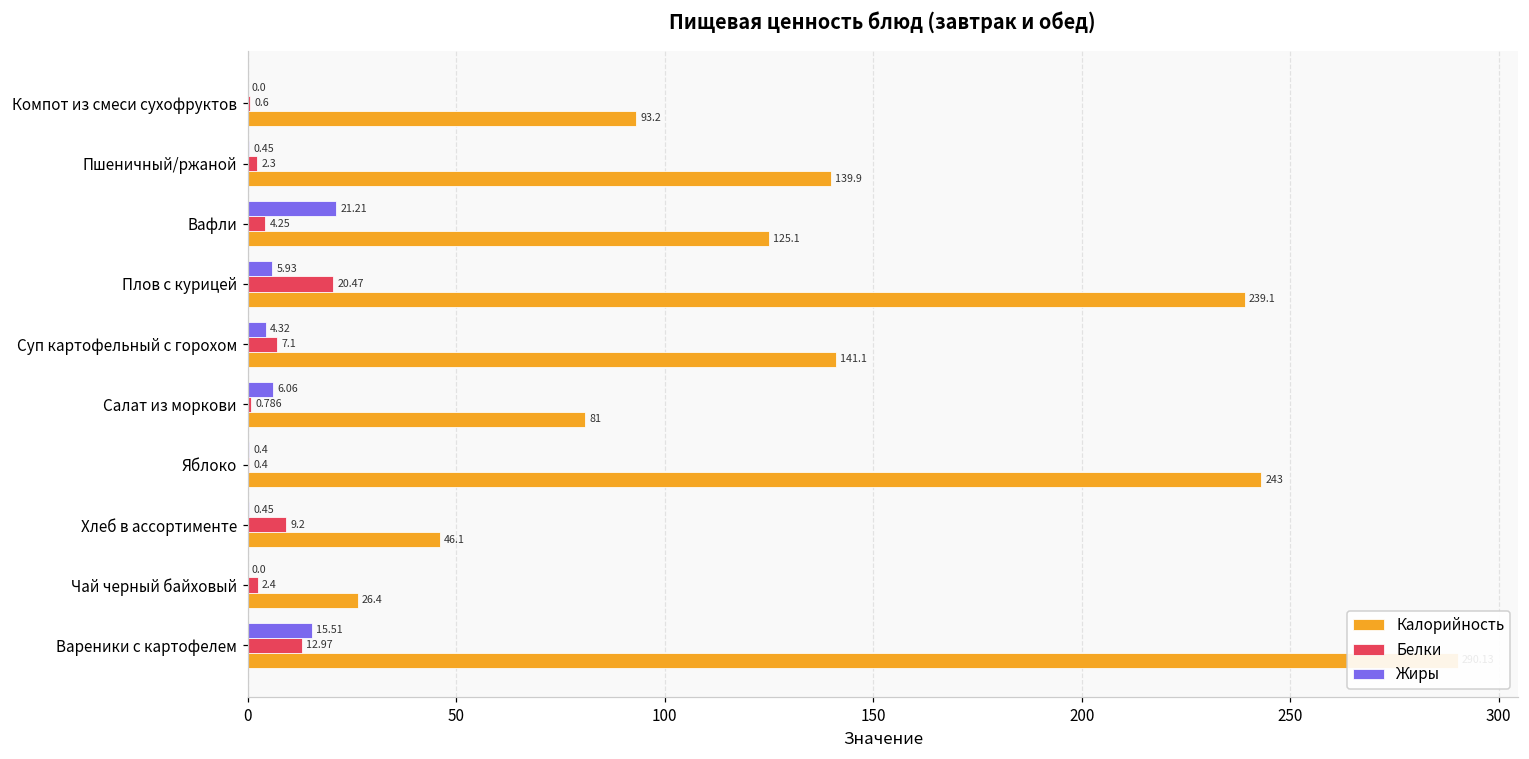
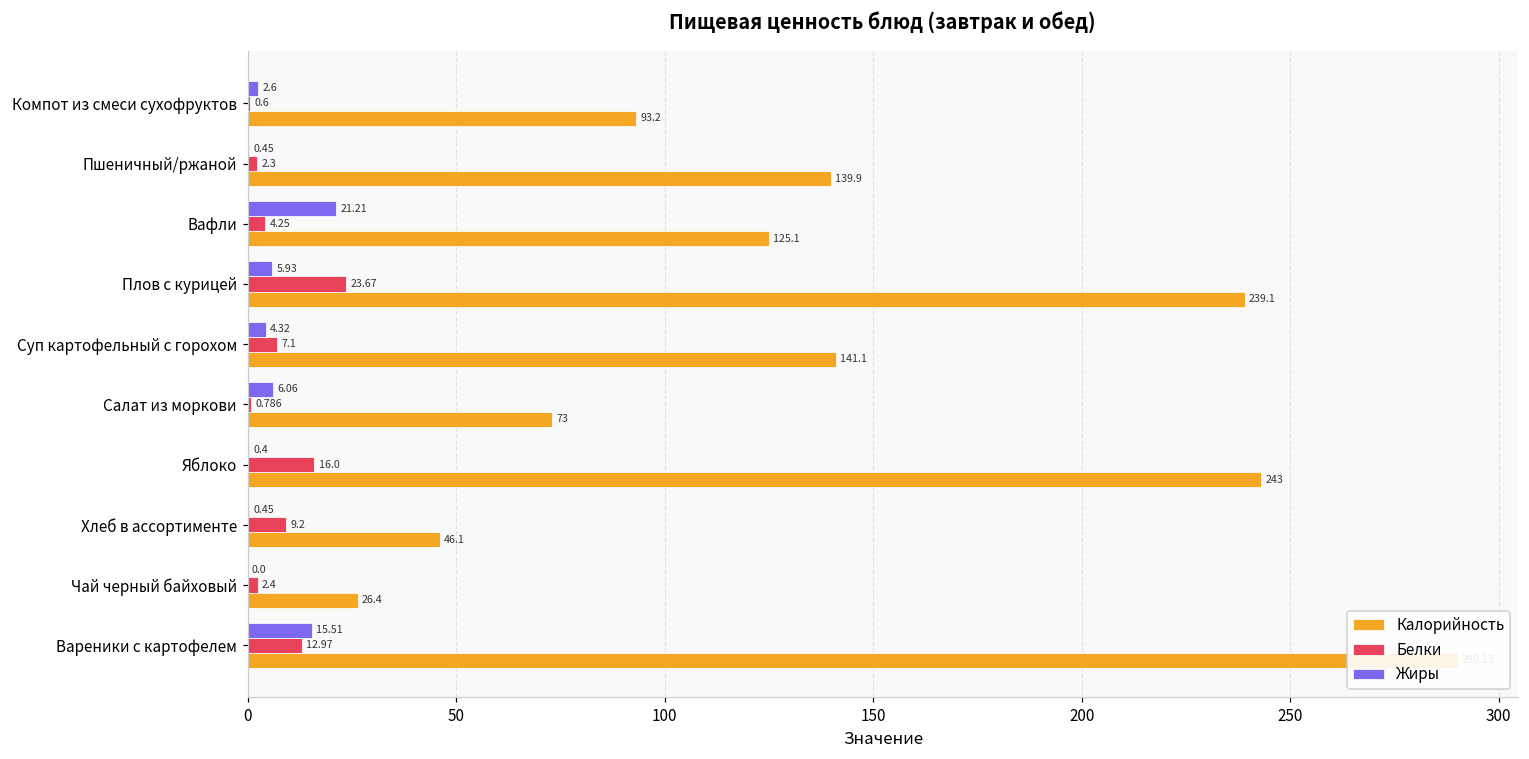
Жиры, Компот из смеси сухофруктов: 0.0 -> 2.6
Белки, Плов с курицей: 20.47 -> 23.67
Калорийность, Салат из моркови: 81 -> 73
Белки, Яблоко: 0.4 -> 16.0
